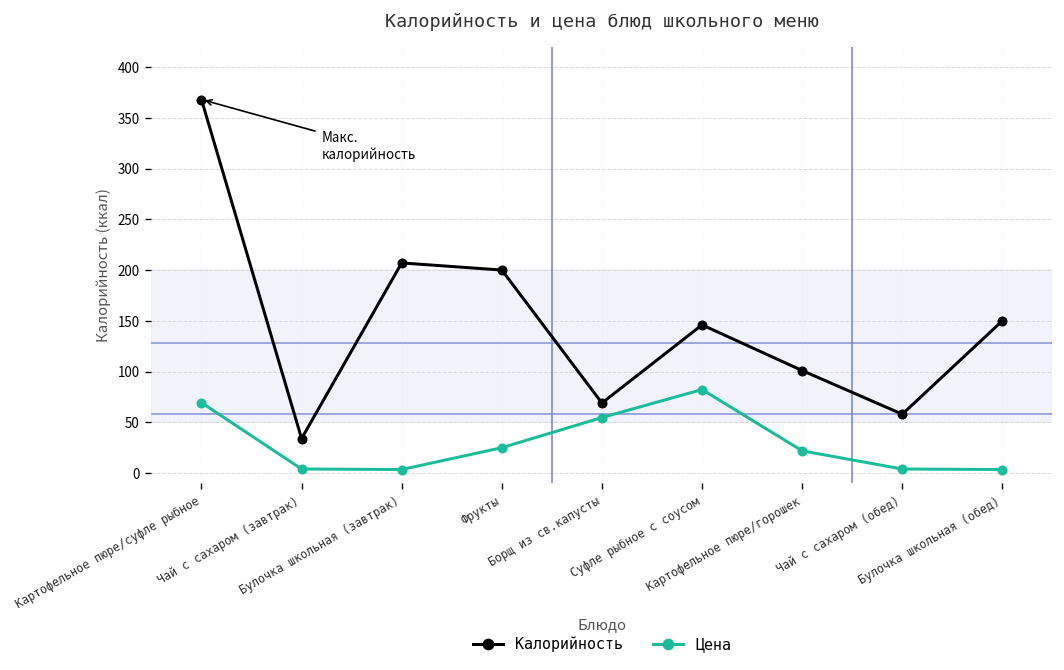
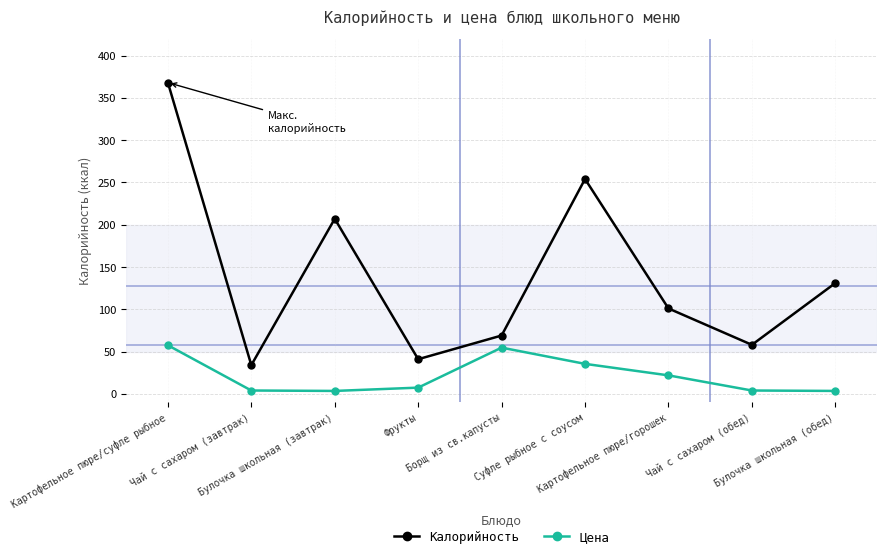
Цена, Картофельное пюре/суфле рыбное: 70 -> 60
Калорийность, Фрукты: 200 -> 40
Цена, Фрукты: 30 -> 10
Калорийность, Суфле рыбное с соусом: 150 -> 250
Цена, Суфле рыбное с соусом: 80 -> 40
Калорийность, Булочка школьная (обед): 150 -> 130
